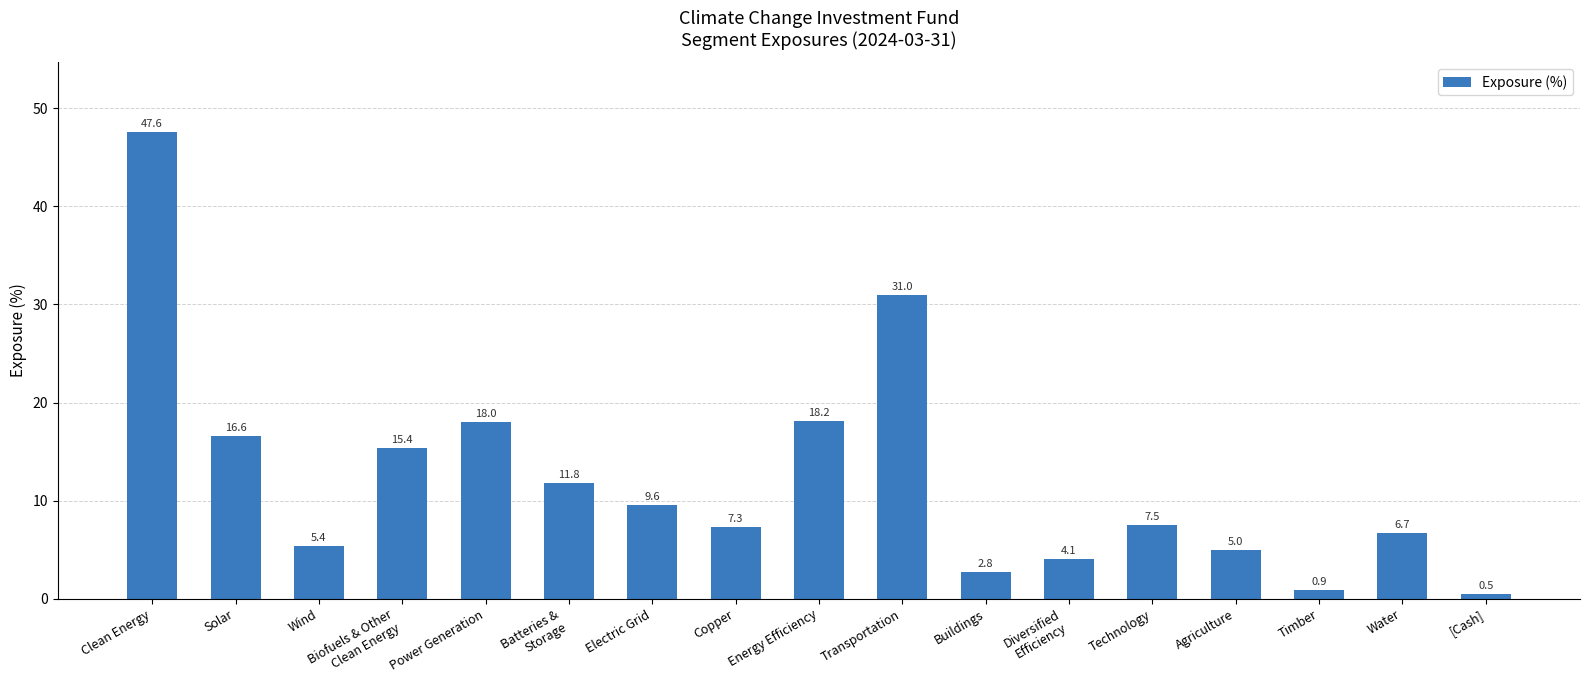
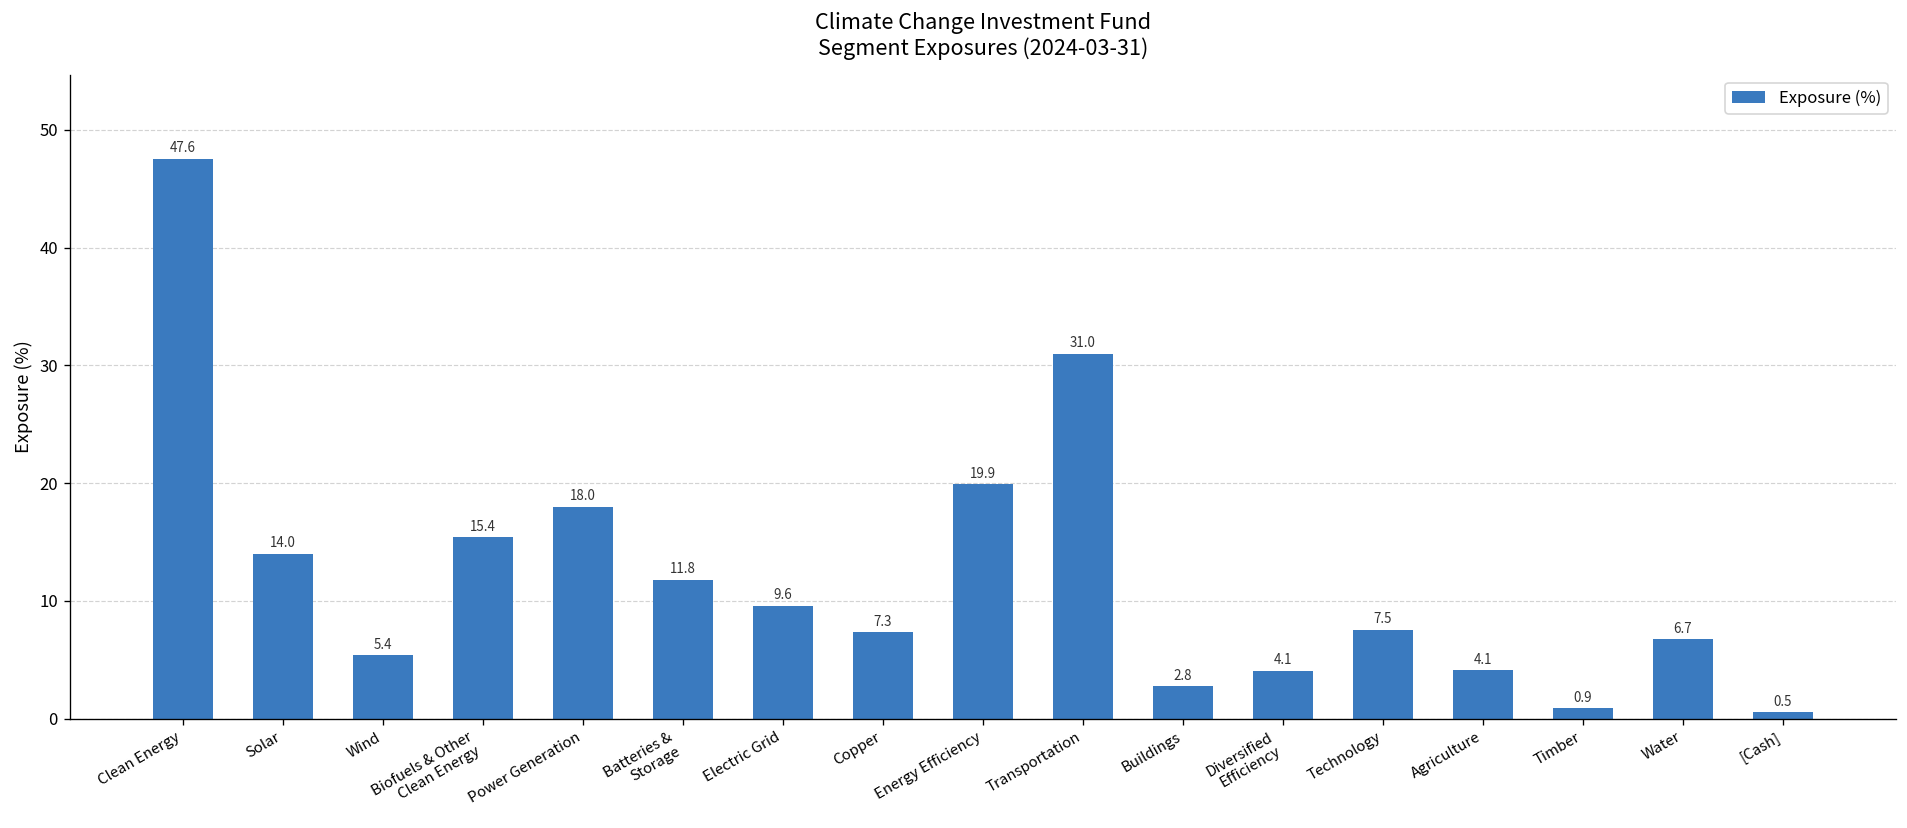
Solar: 16.6 -> 14.0
Energy Efficiency: 18.2 -> 19.9
Agriculture: 5.0 -> 4.1
